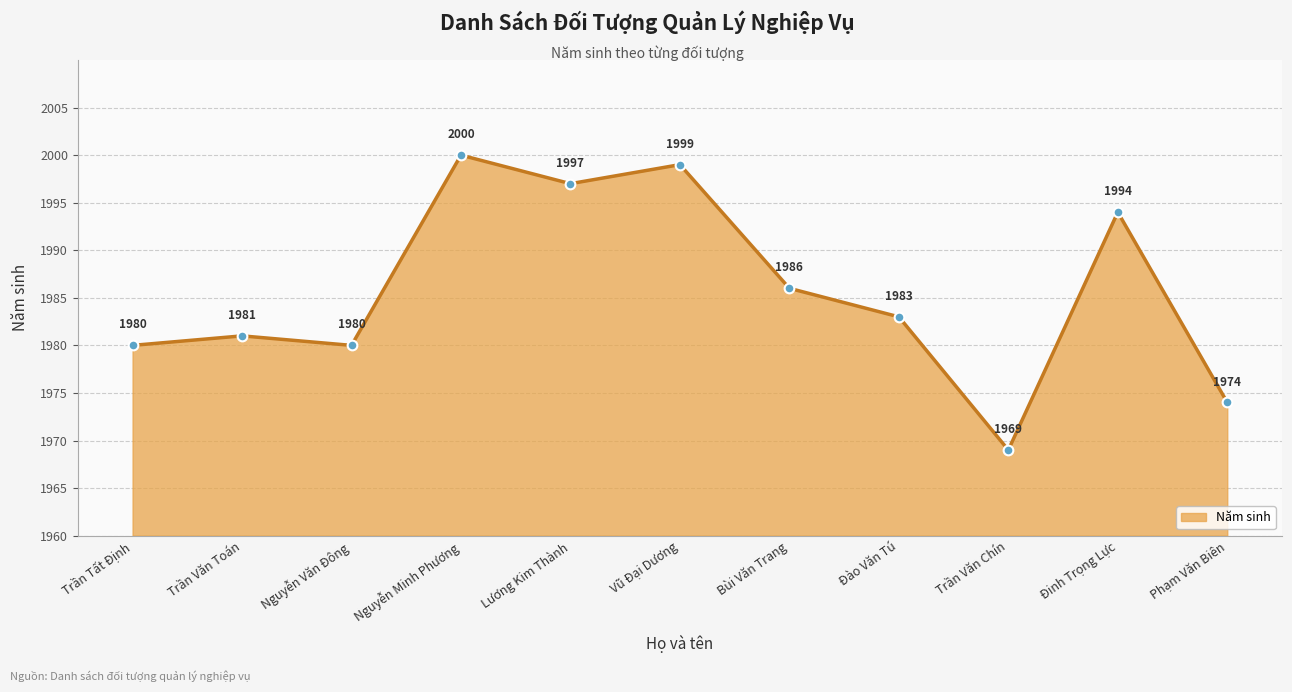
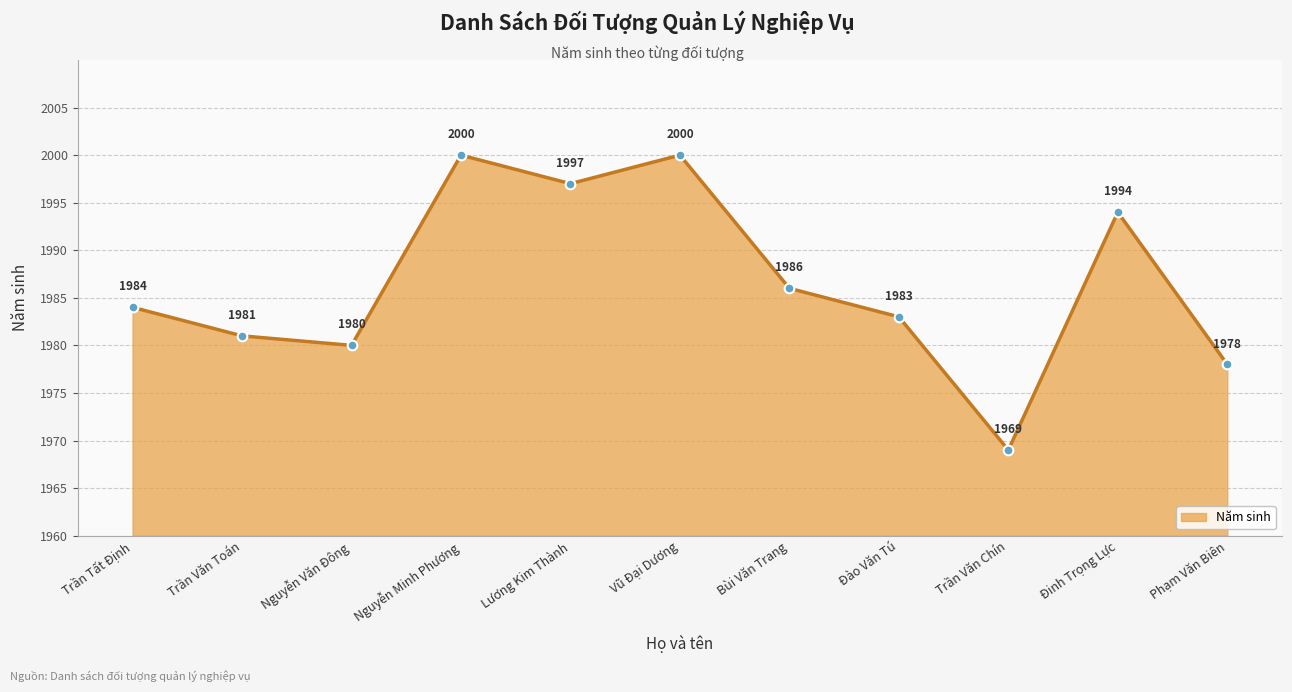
Trần Tất Định: 1980 -> 1984
Vũ Đại Dương: 1999 -> 2000
Phạm Văn Biên: 1974 -> 1978
